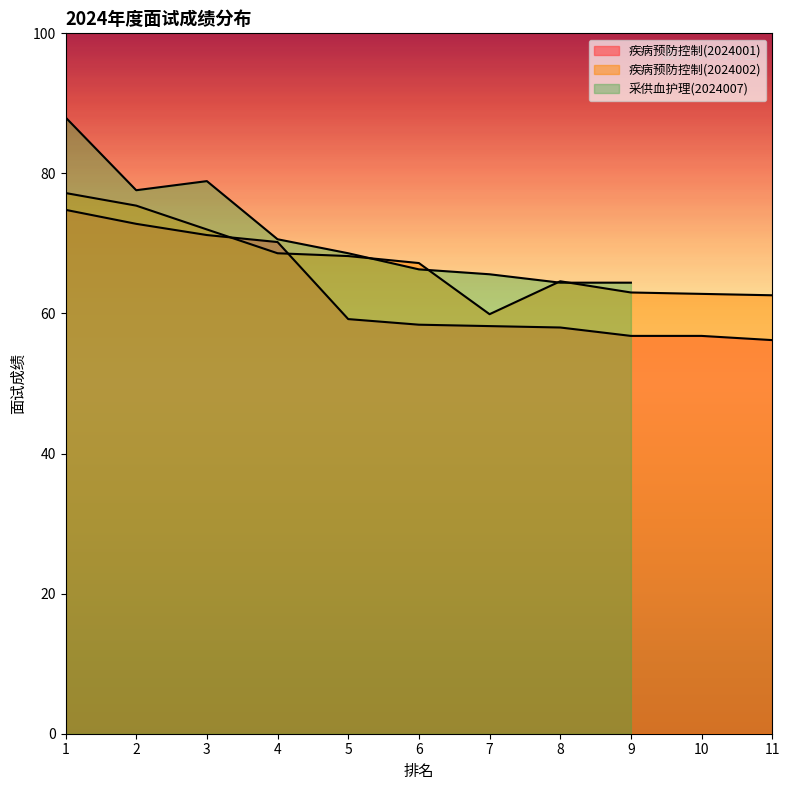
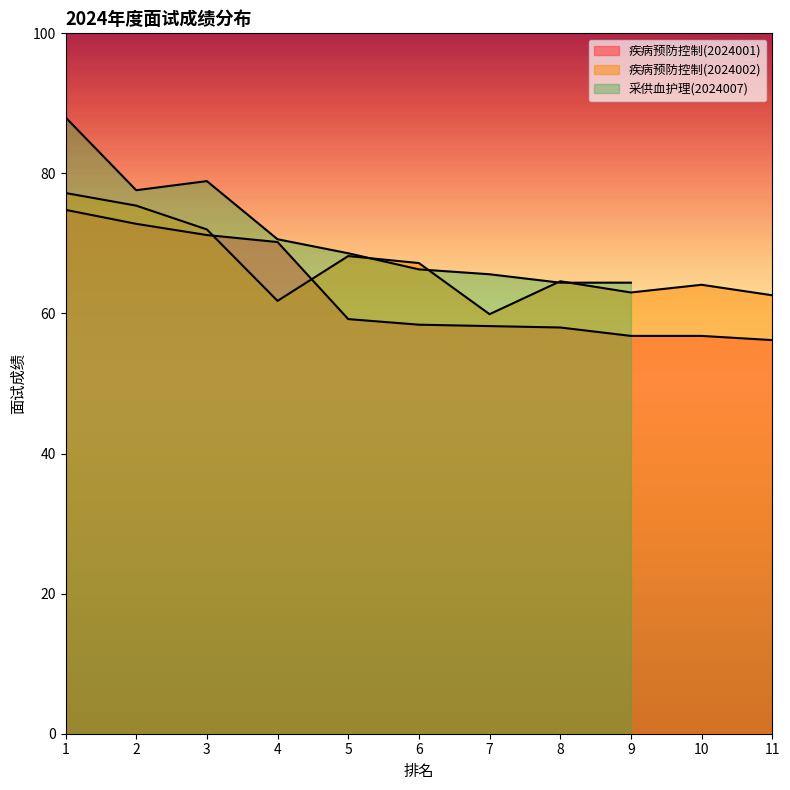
疾病预防控制(2024002), 4: 69 -> 62
疾病预防控制(2024002), 10: 63 -> 64
